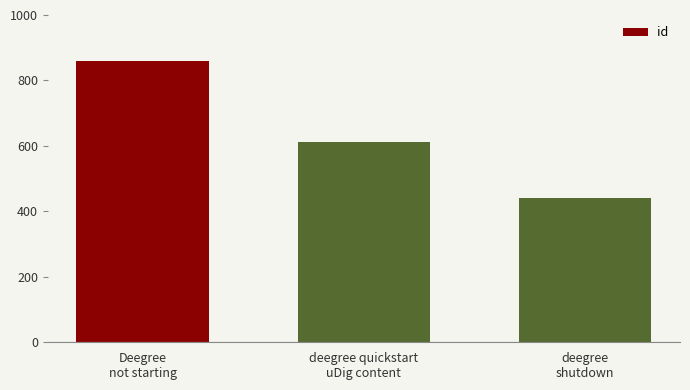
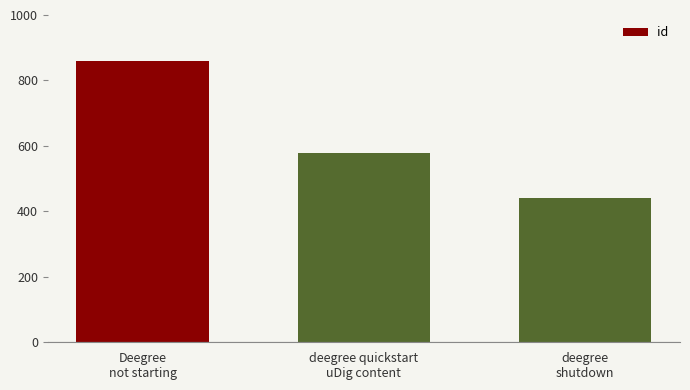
deegree quickstart uDig content: 610 -> 580
